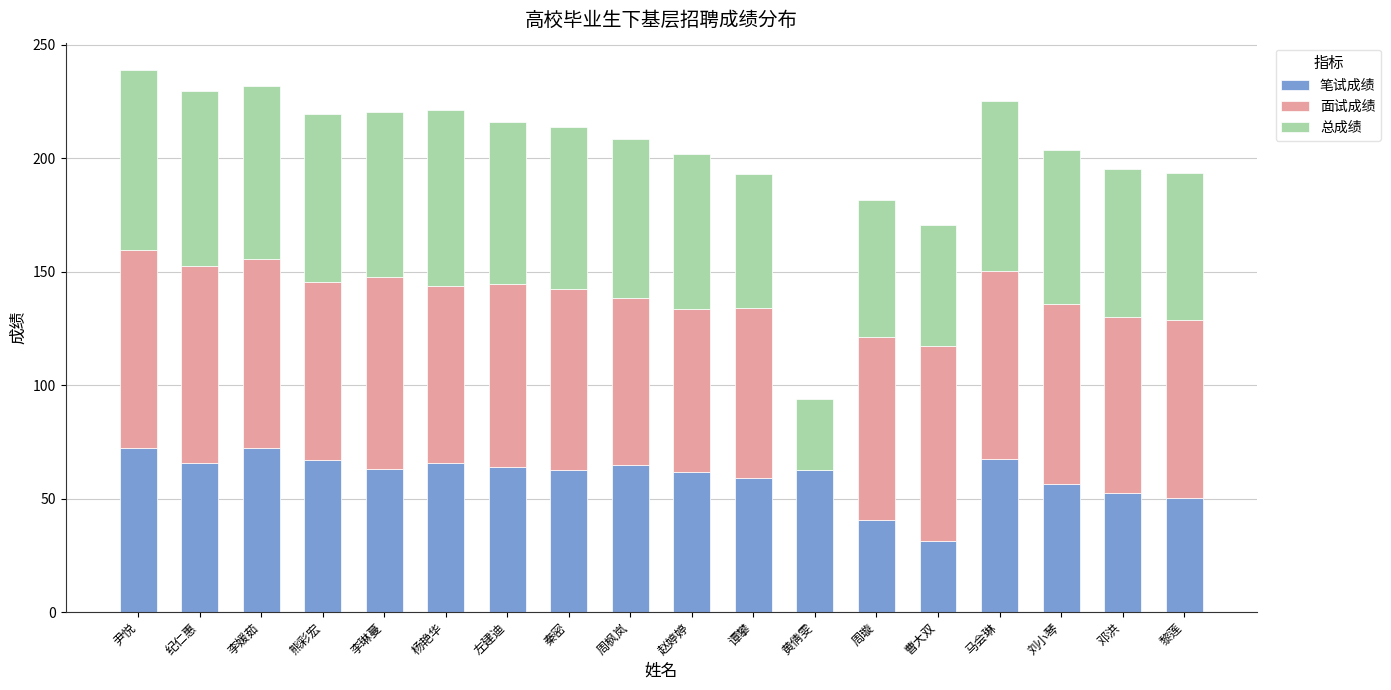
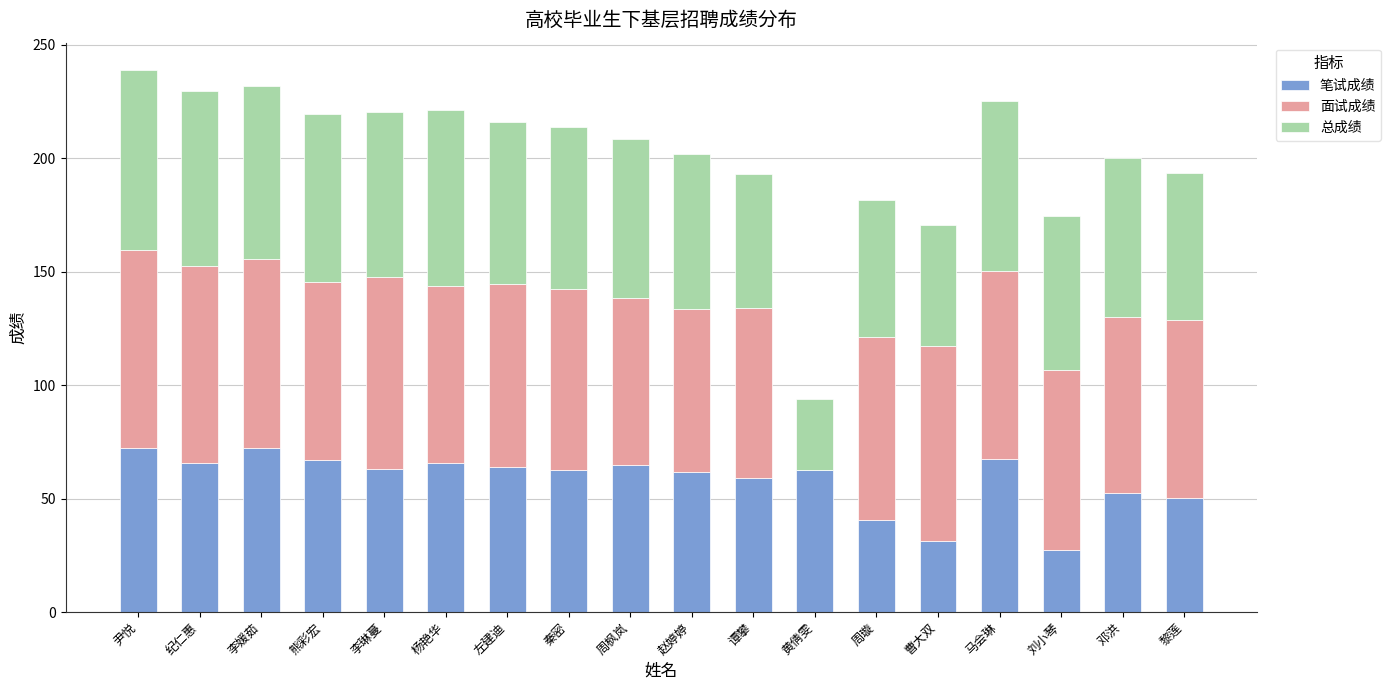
笔试成绩, 刘小琴: 56 -> 27
总成绩, 邓洪: 65 -> 70
